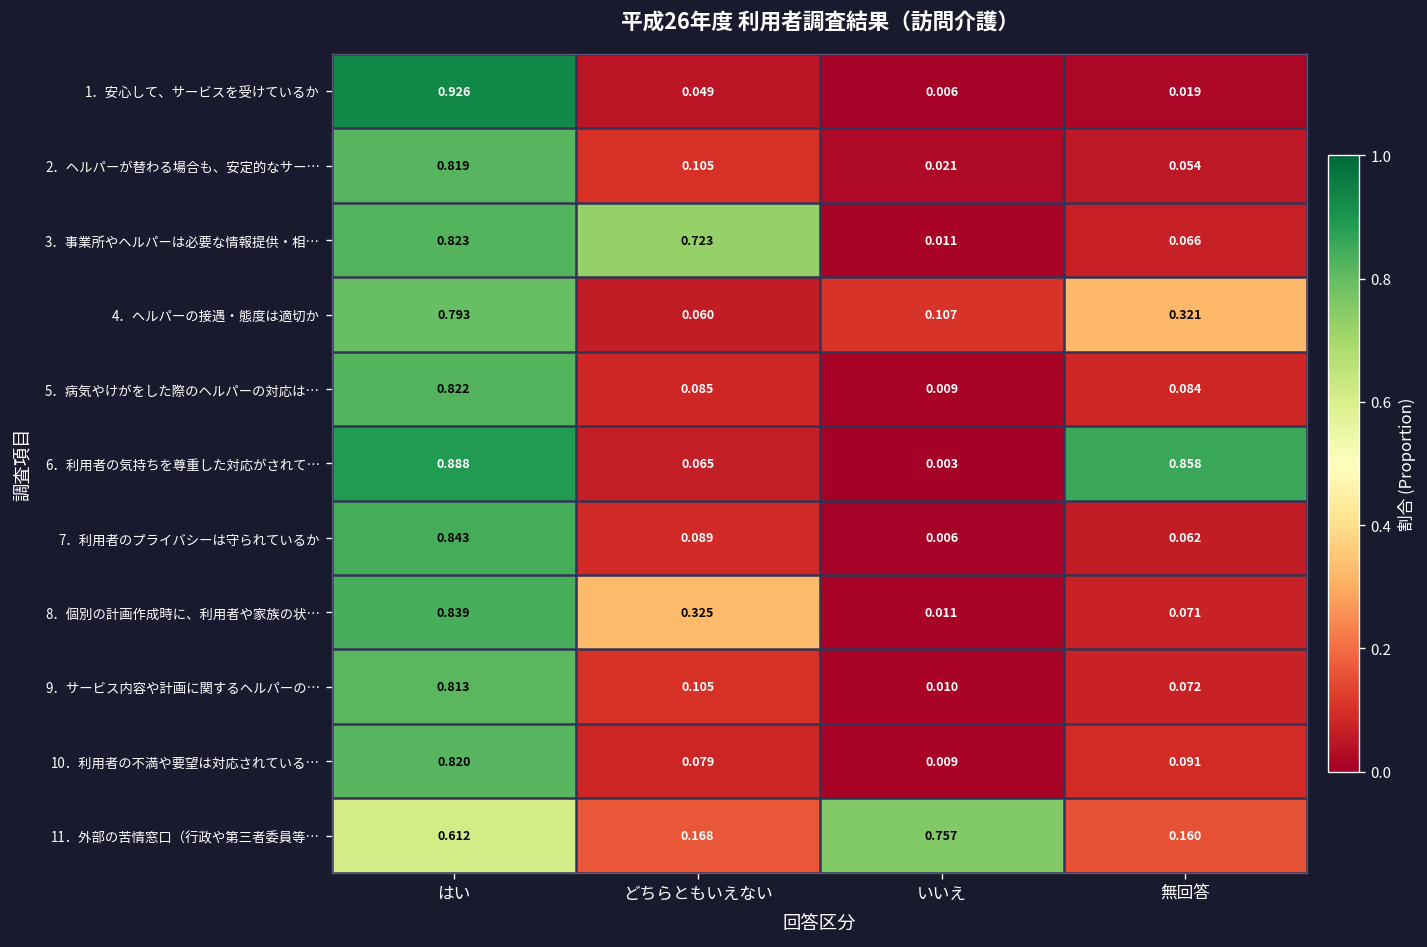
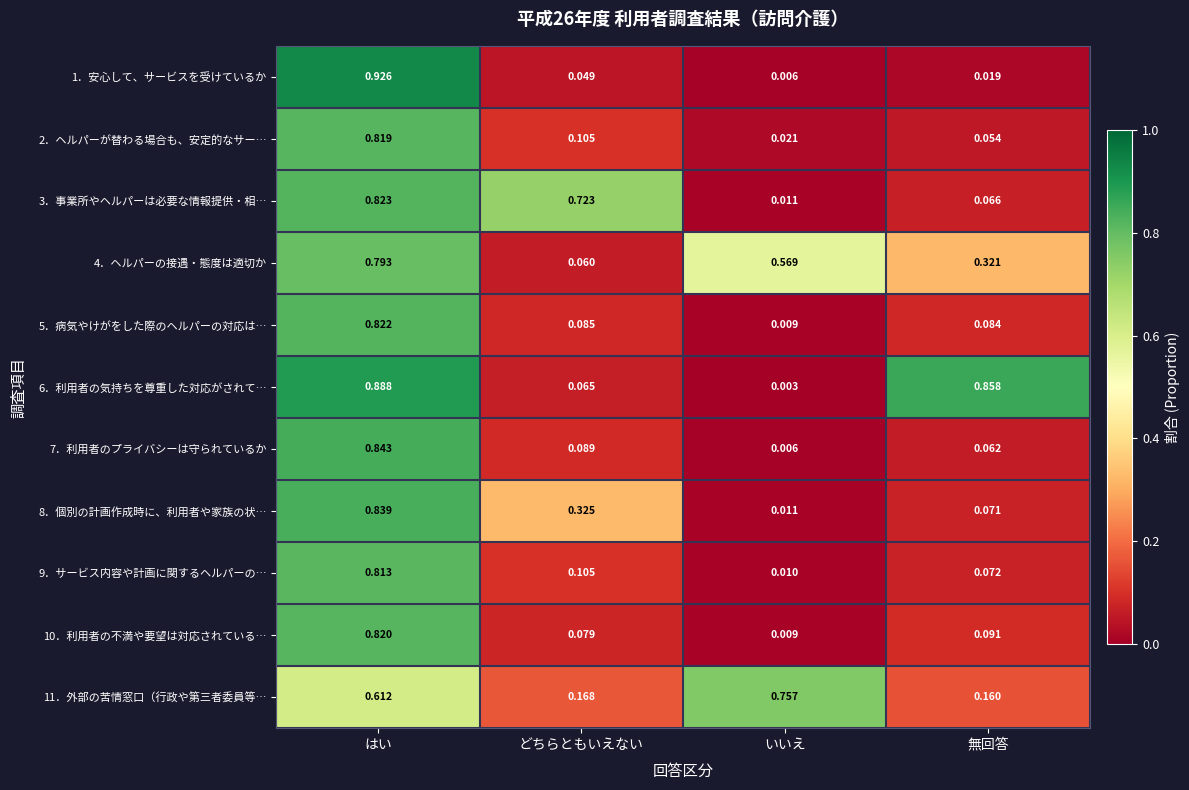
4．ヘルパーの接遇・態度は適切か, いいえ: 0.107 -> 0.569
